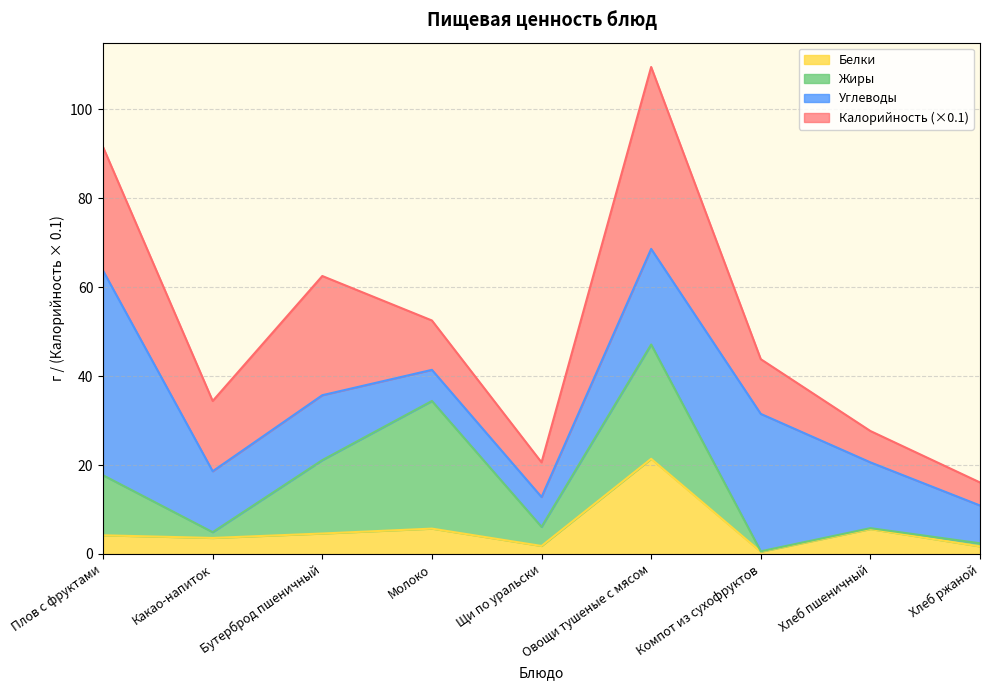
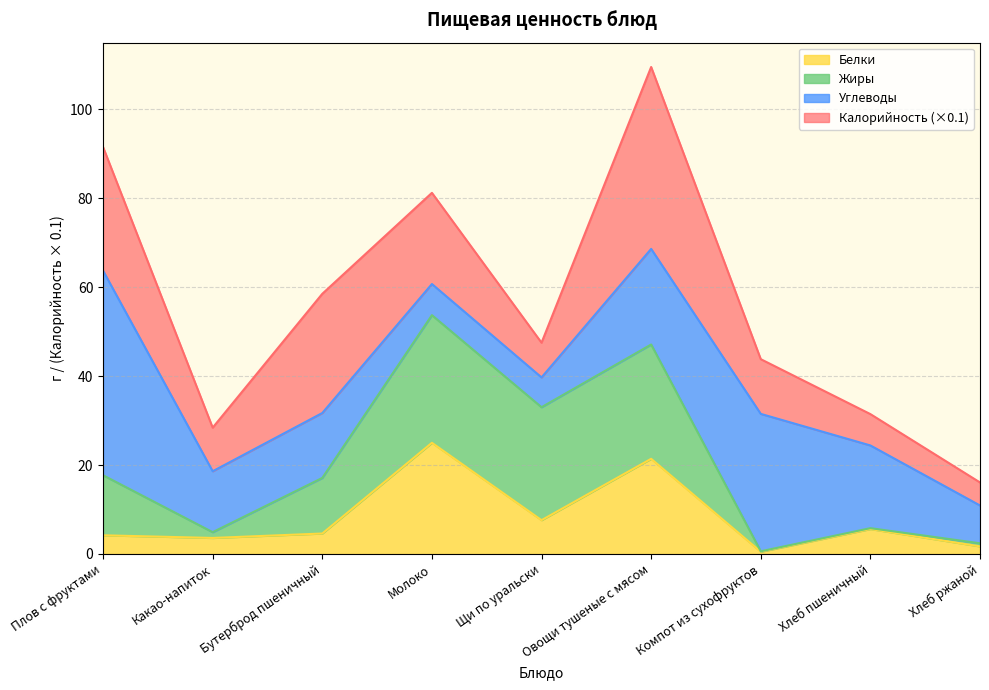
Калорийность (×0.1), Какао-напиток: 16 -> 10
Жиры, Бутерброд пшеничный: 17 -> 13
Белки, Молоко: 6 -> 25
Калорийность (×0.1), Молоко: 11 -> 21
Белки, Щи по уральски: 2 -> 8
Жиры, Щи по уральски: 4 -> 25
Углеводы, Хлеб пшеничный: 15 -> 19
